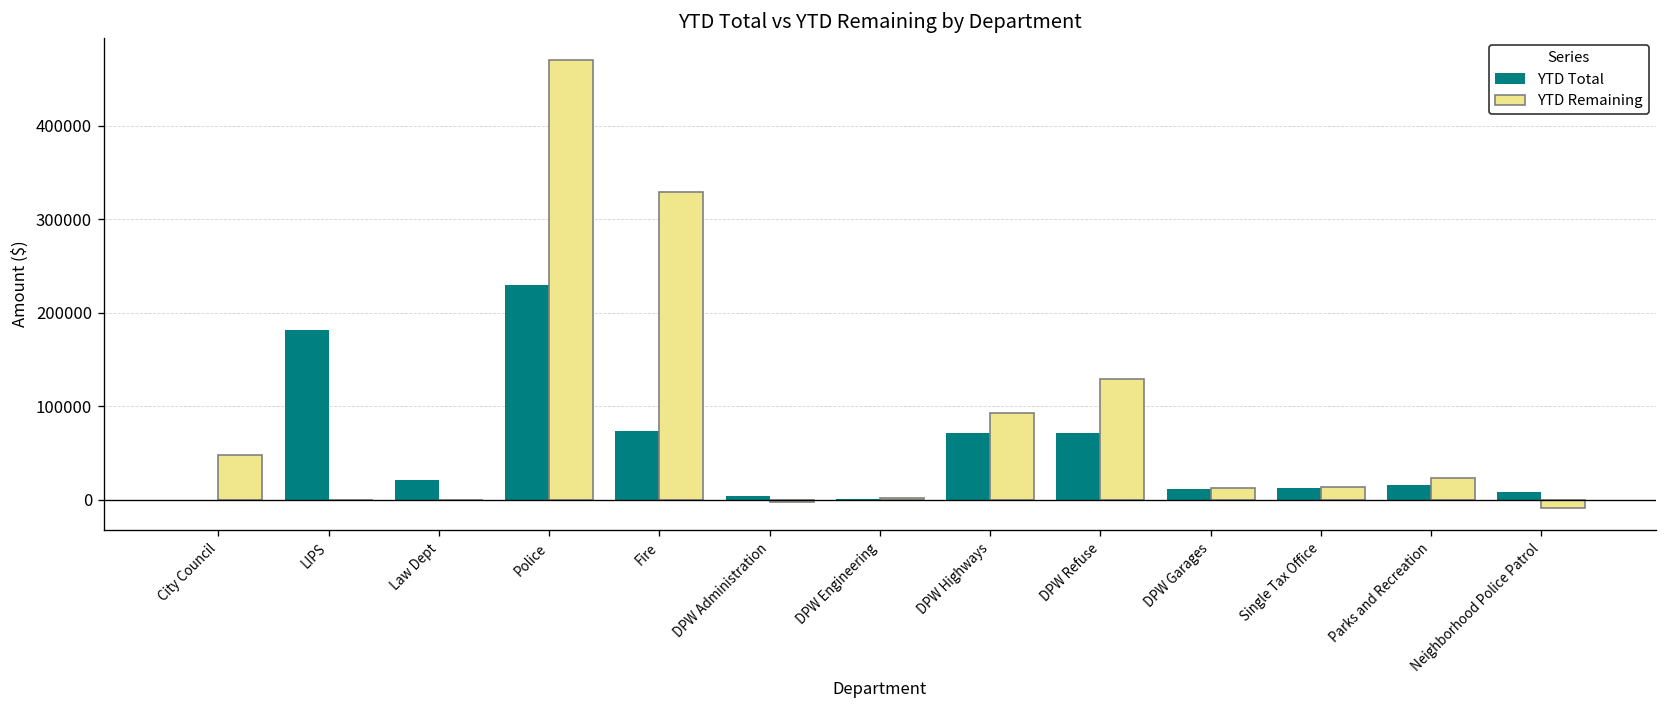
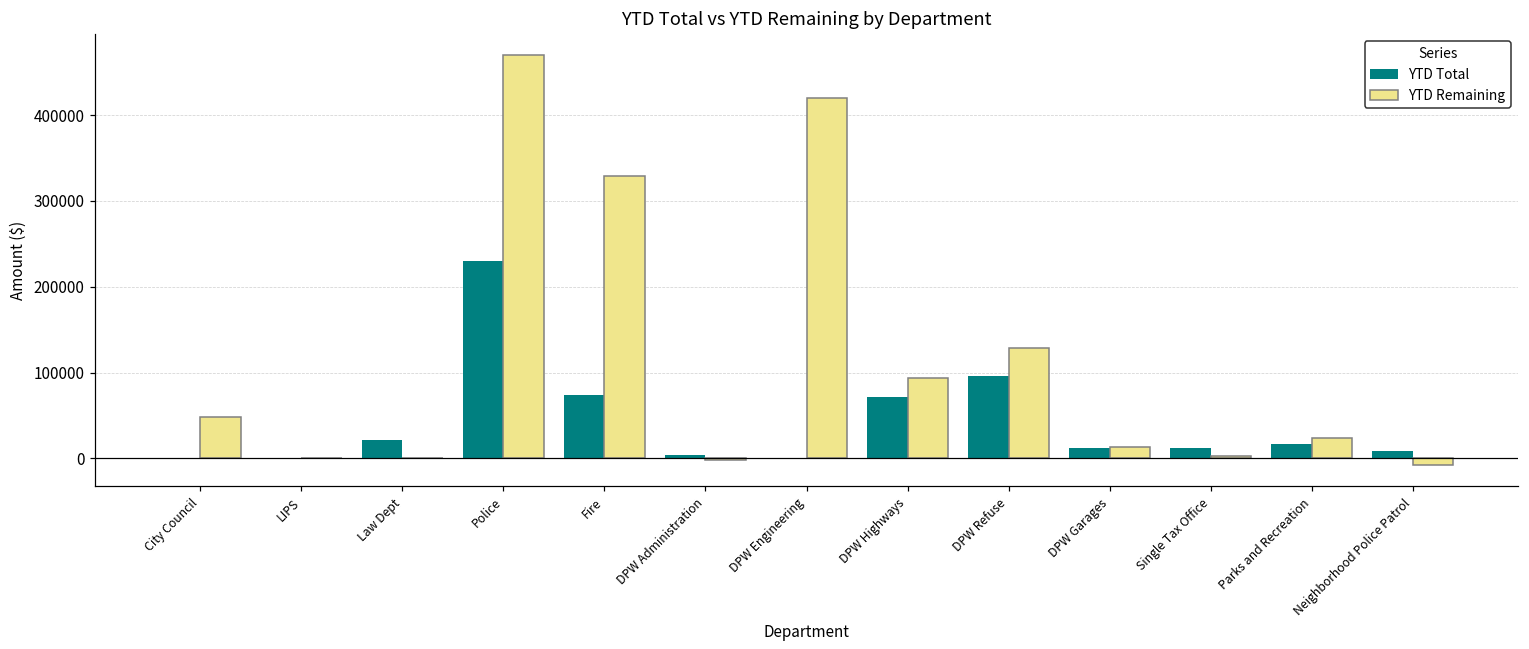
YTD Total, LIPS: 180000 -> 0
YTD Remaining, DPW Engineering: 0 -> 420000
YTD Total, DPW Refuse: 70000 -> 100000
YTD Remaining, Single Tax Office: 10000 -> 0
